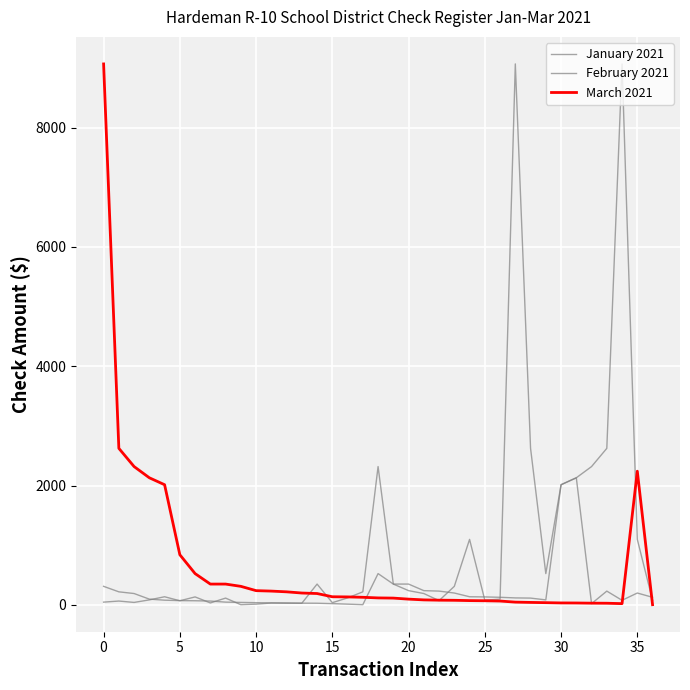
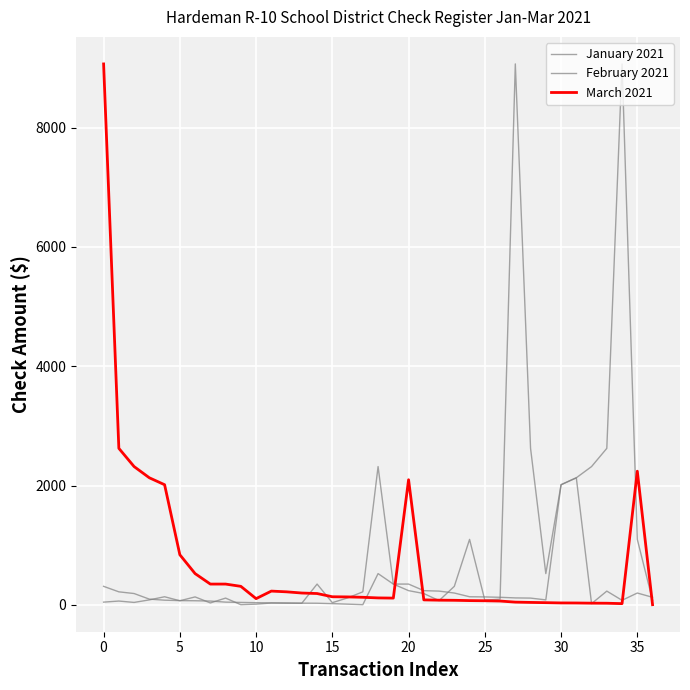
March 2021, 10: 200 -> 100
March 2021, 20: 100 -> 2100
